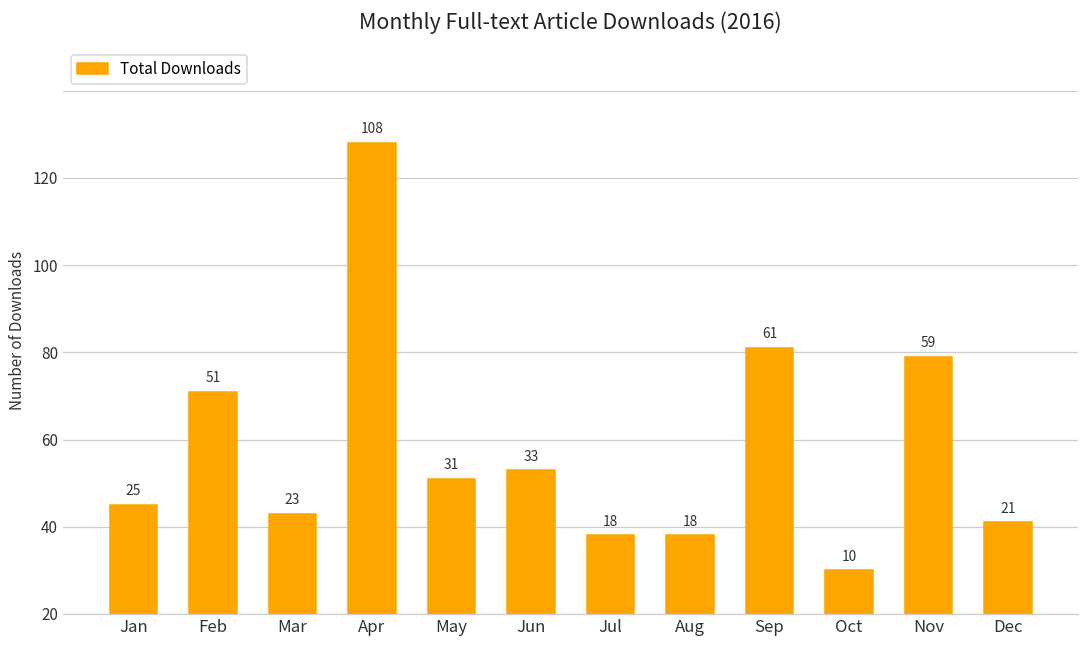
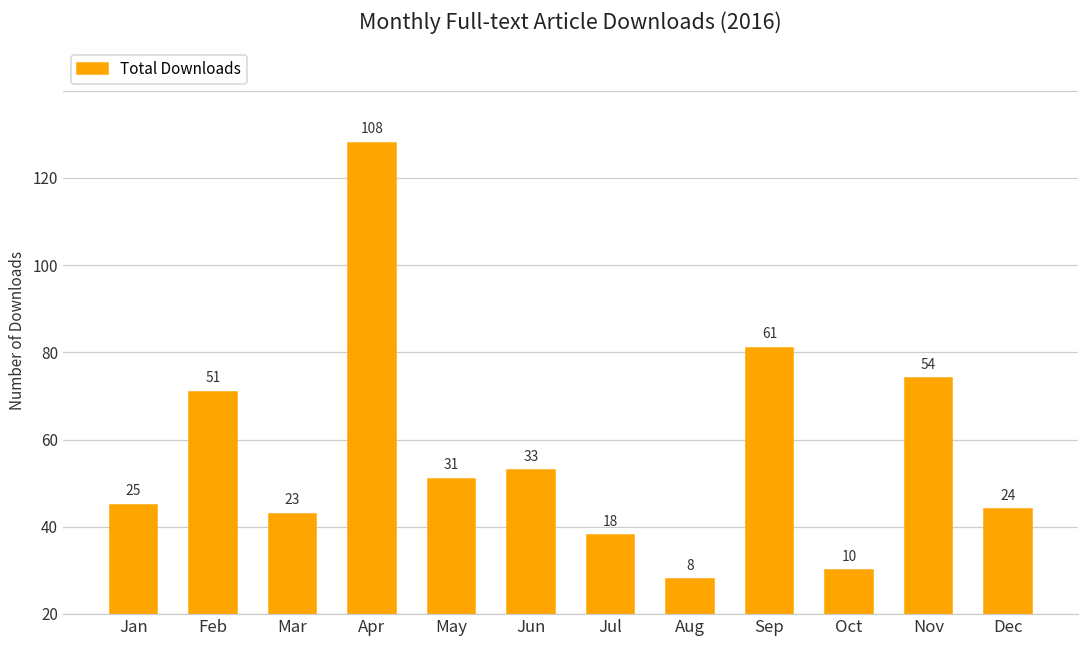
Aug: 18 -> 8
Nov: 59 -> 54
Dec: 21 -> 24
